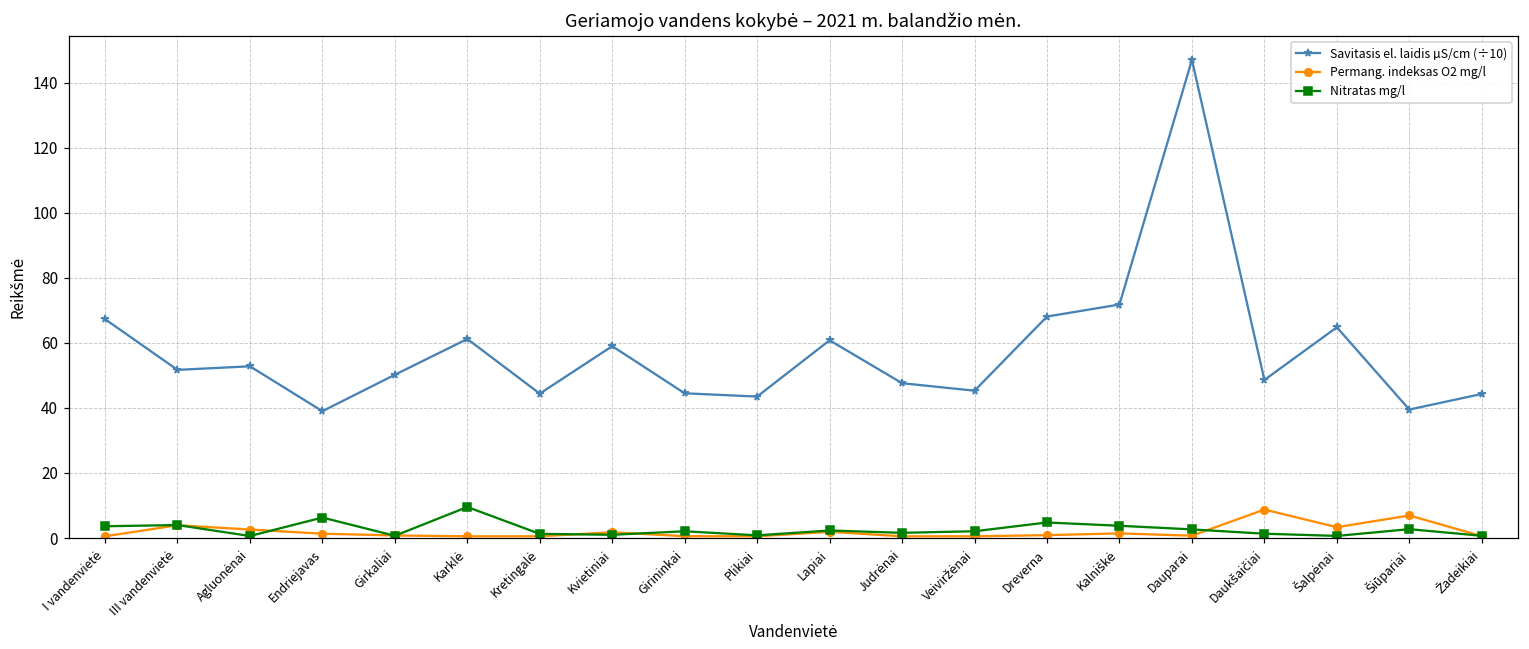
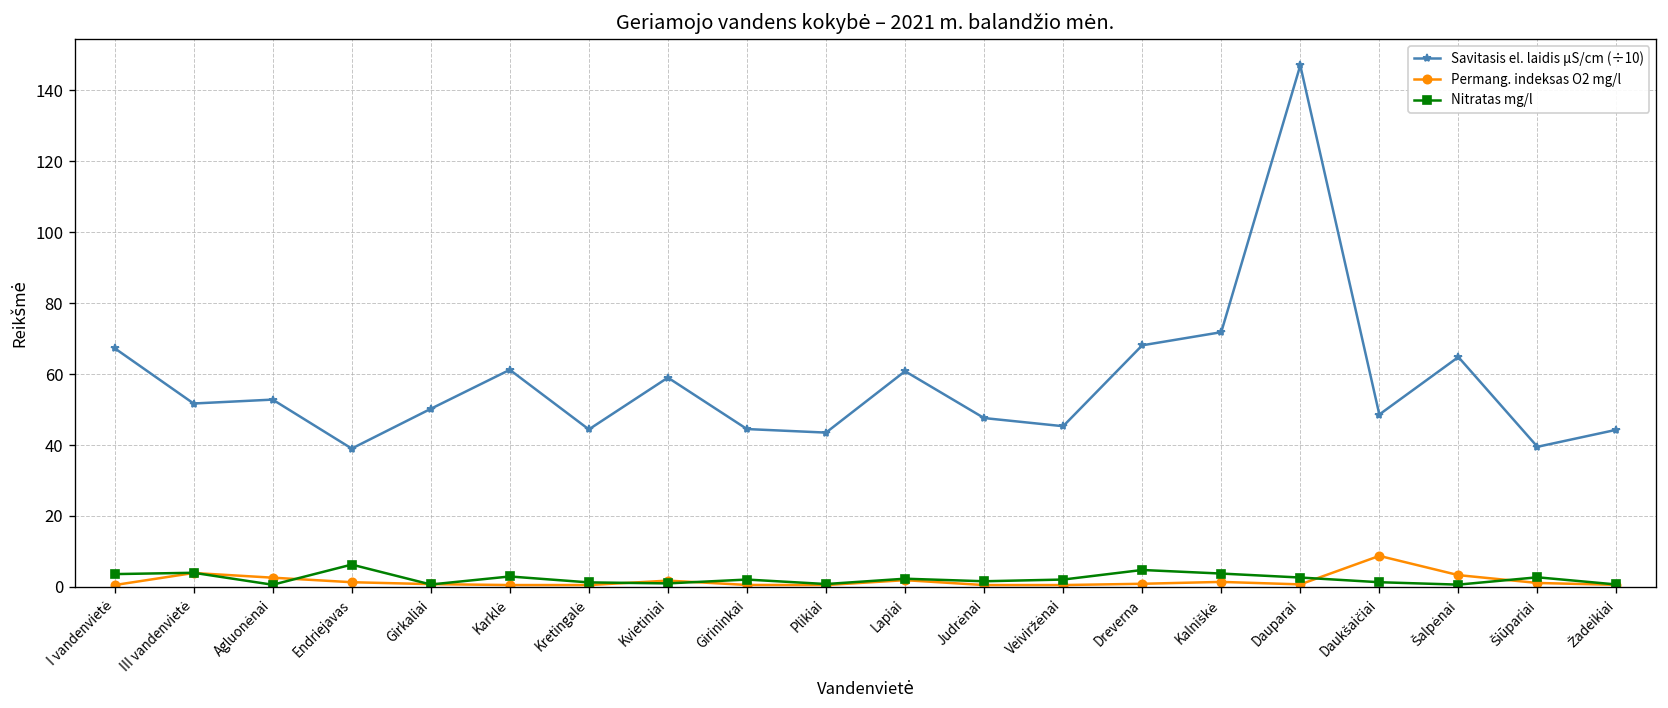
Nitratas mg/l, Karklė: 10 -> 3
Permang. indeksas O2 mg/l, Šiūpariai: 7 -> 1
